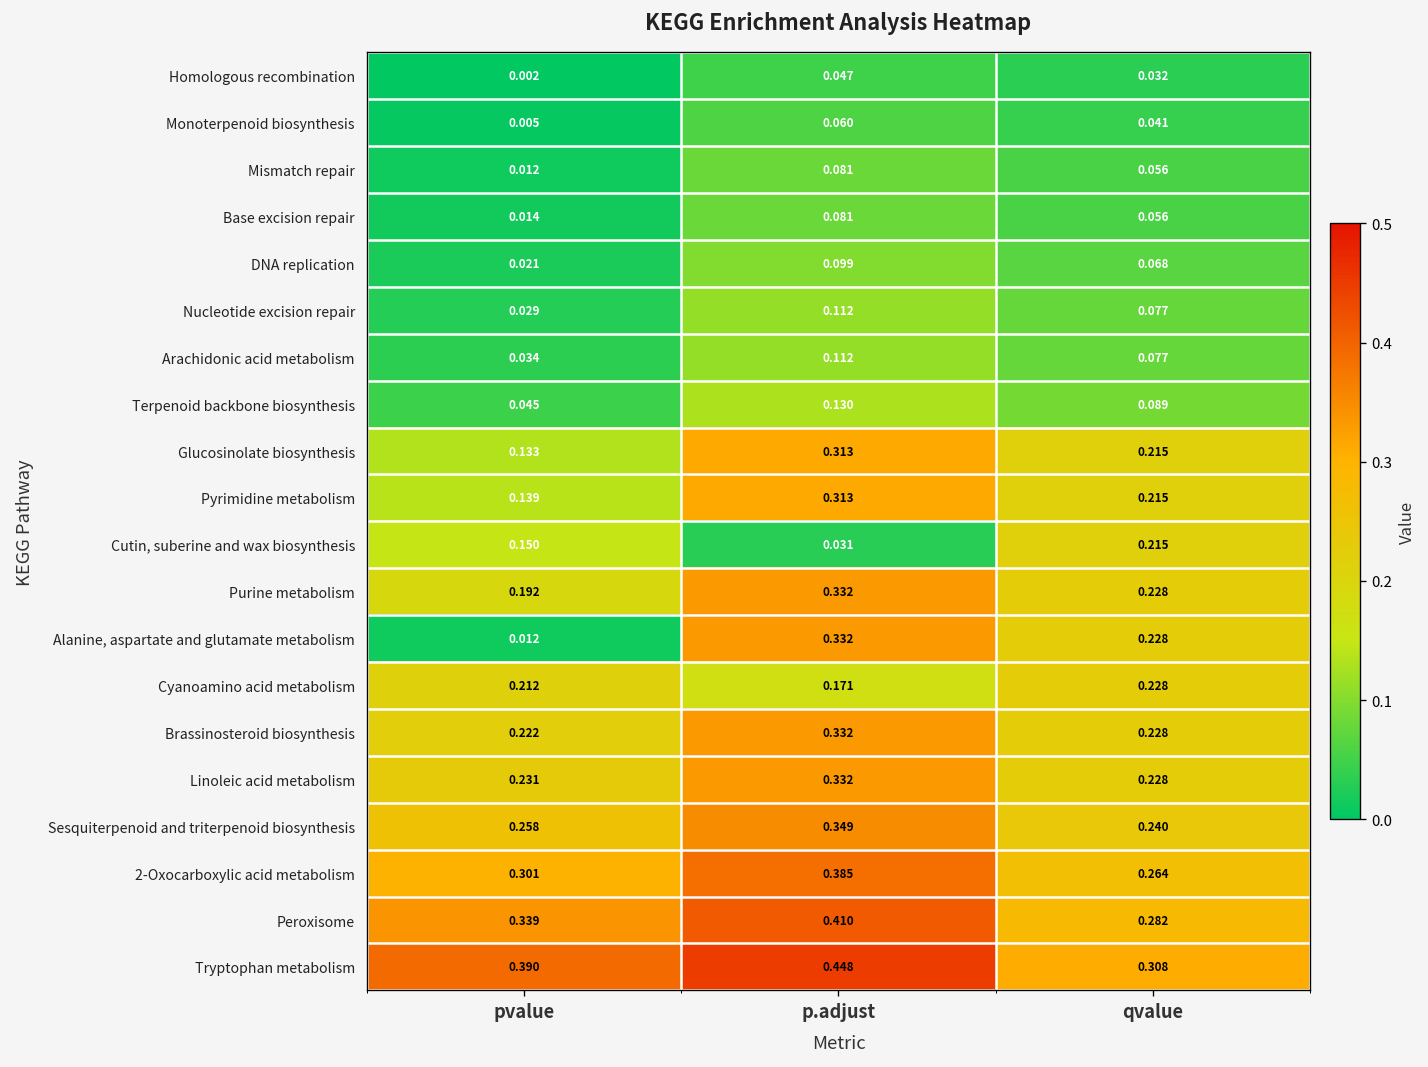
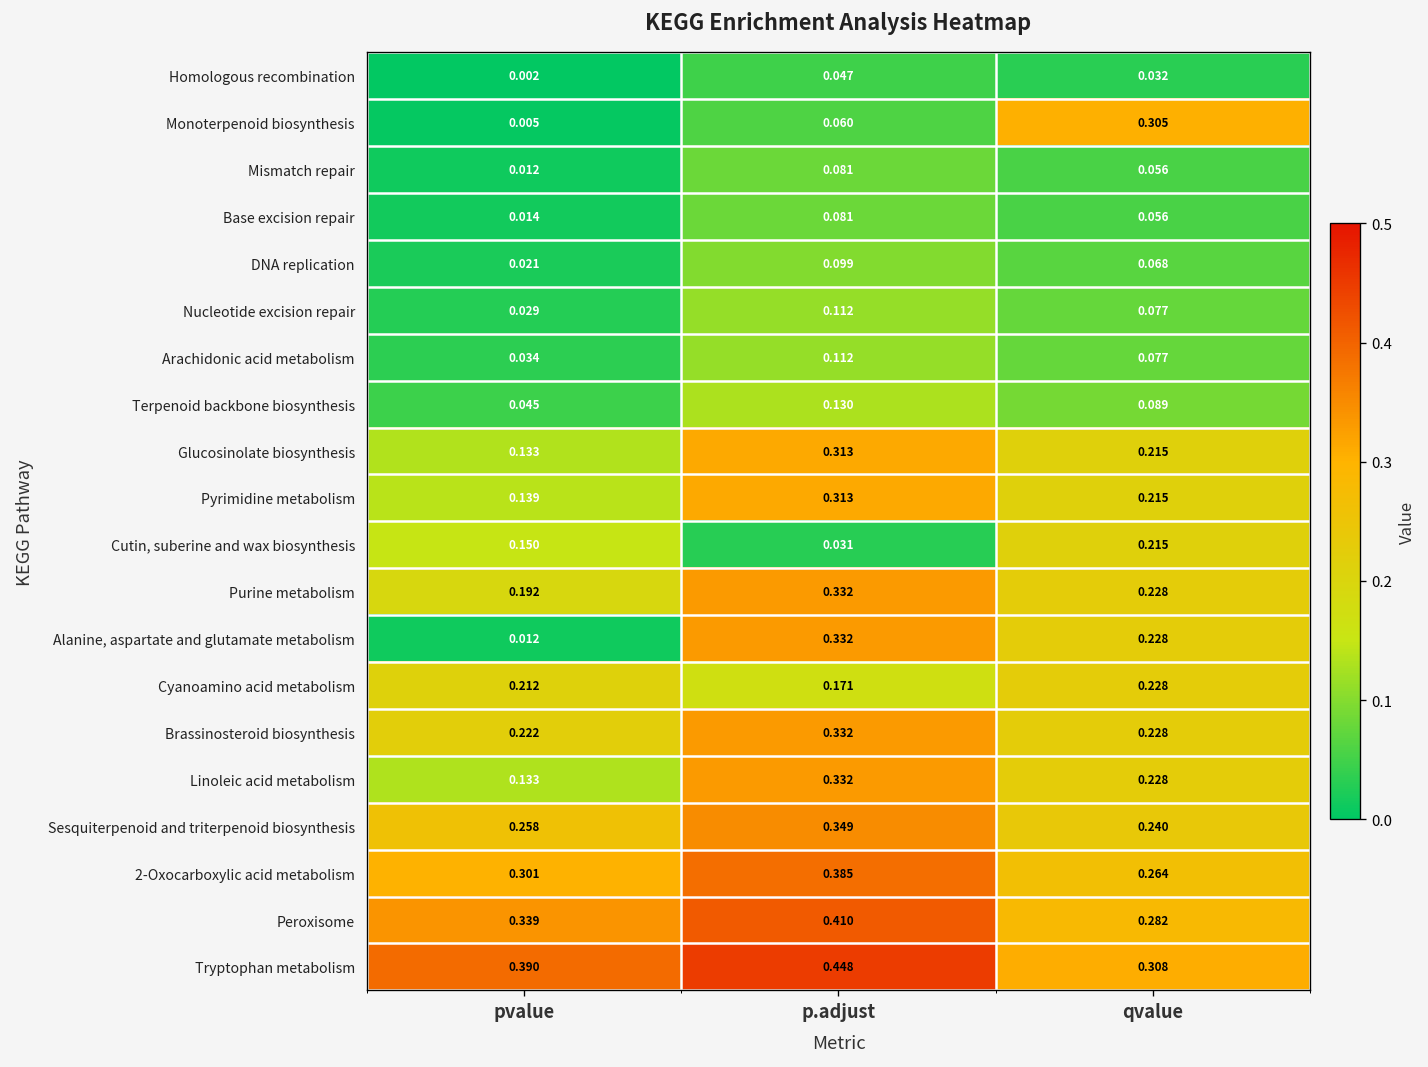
Monoterpenoid biosynthesis, qvalue: 0.041 -> 0.305
Linoleic acid metabolism, pvalue: 0.231 -> 0.133
